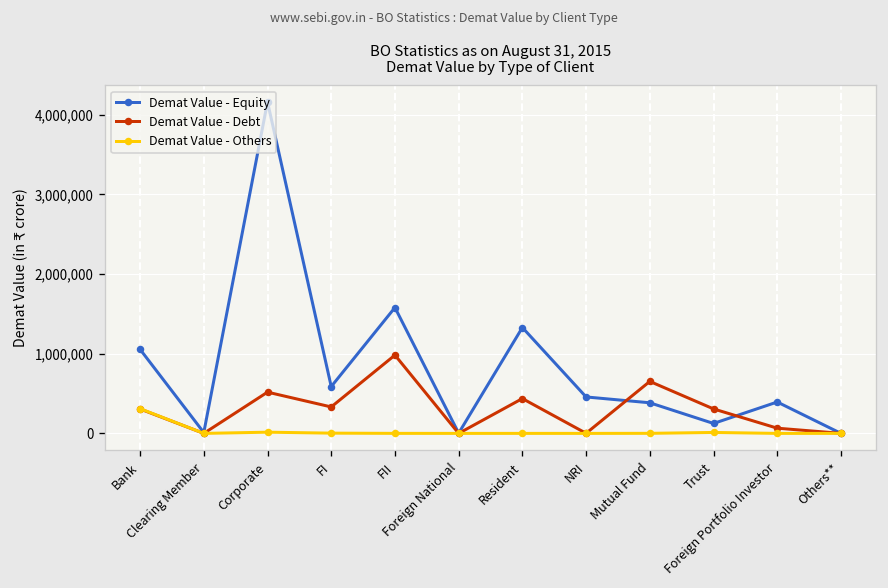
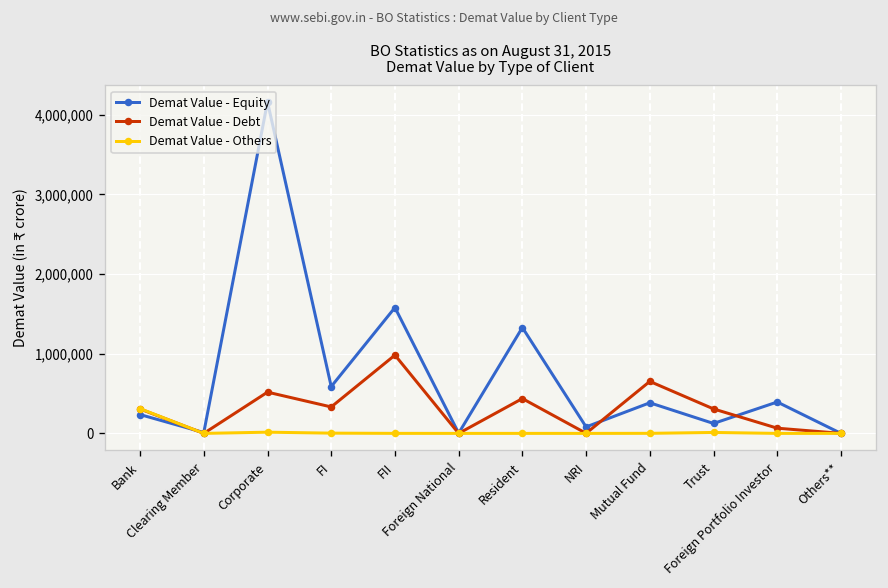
Demat Value - Equity, Bank: 1,100,000 -> 200,000
Demat Value - Equity, NRI: 500,000 -> 100,000
